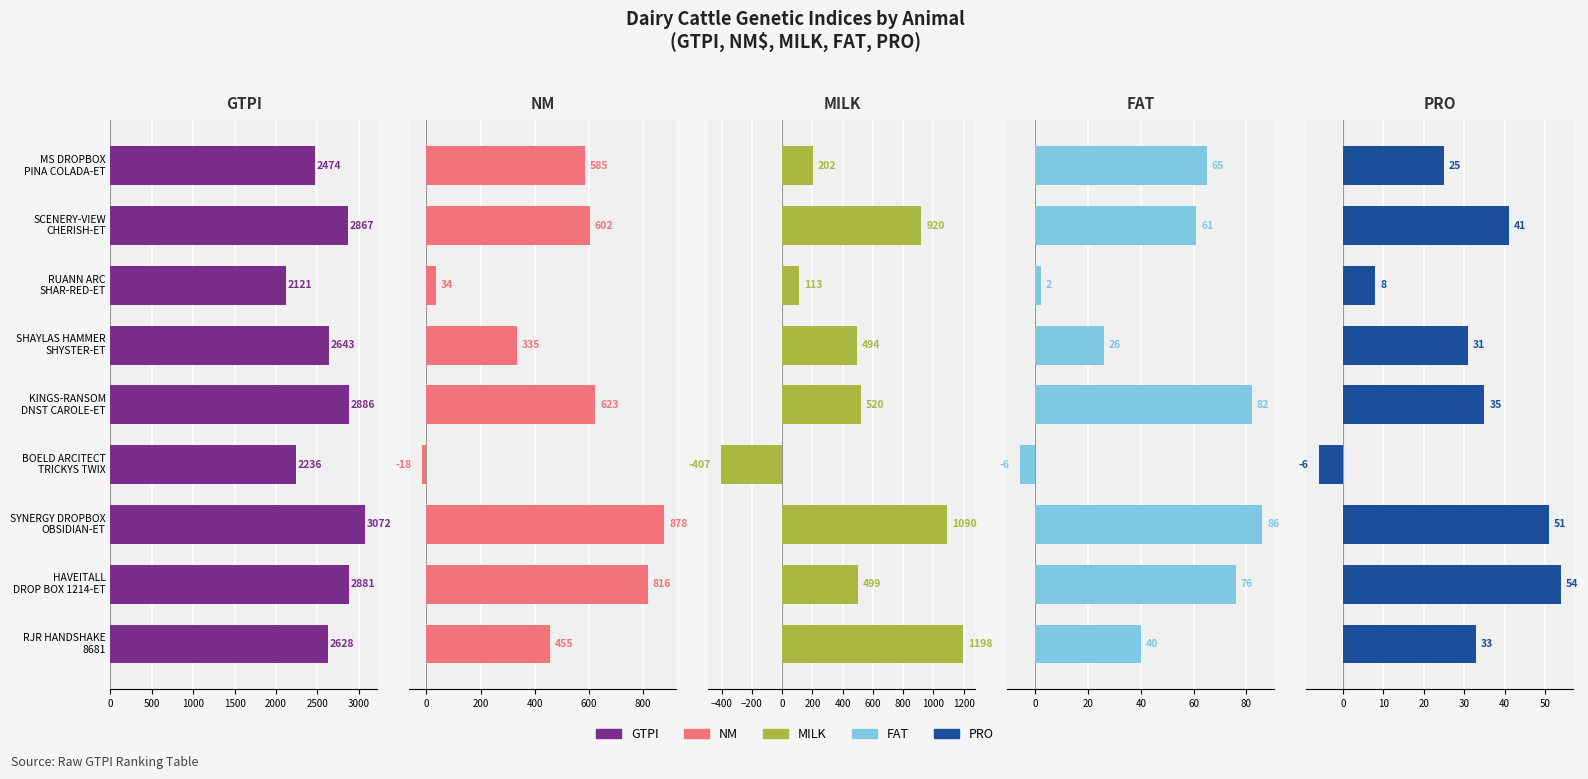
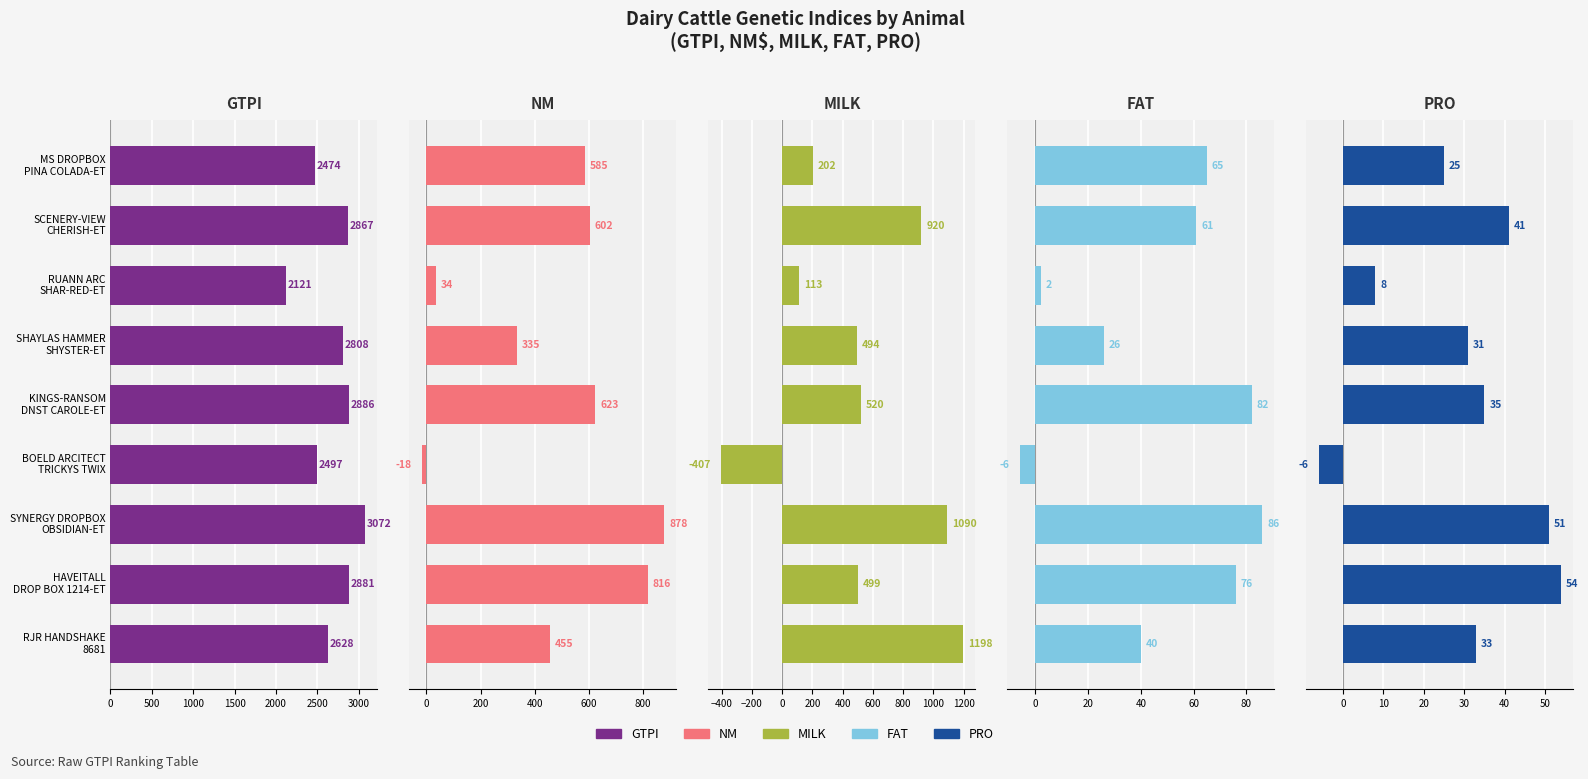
GTPI, SHAYLAS HAMMER SHYSTER-ET: 2643 -> 2808
GTPI, BOELD ARCITECT TRICKYS TWIX: 2236 -> 2497
